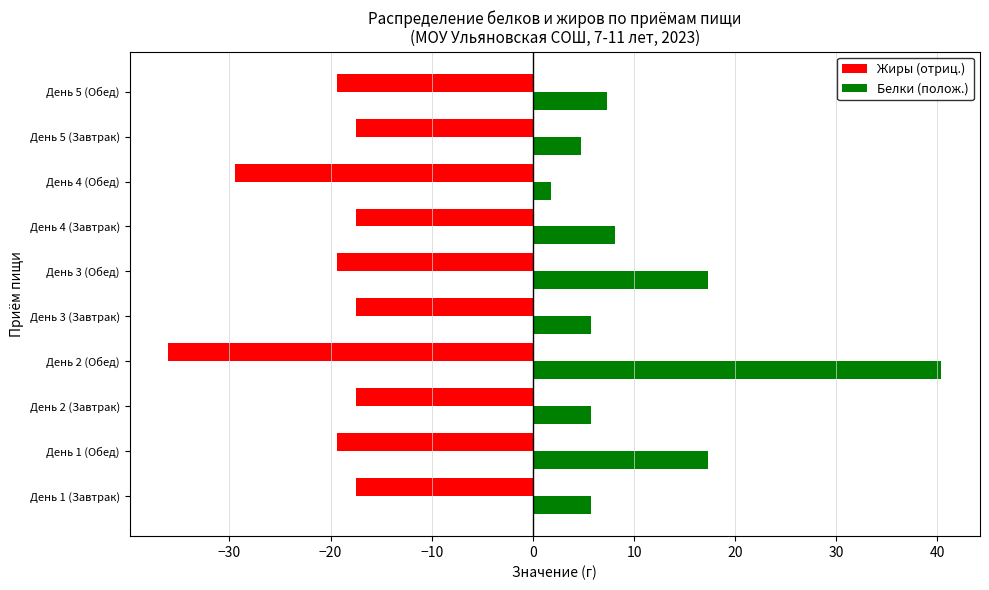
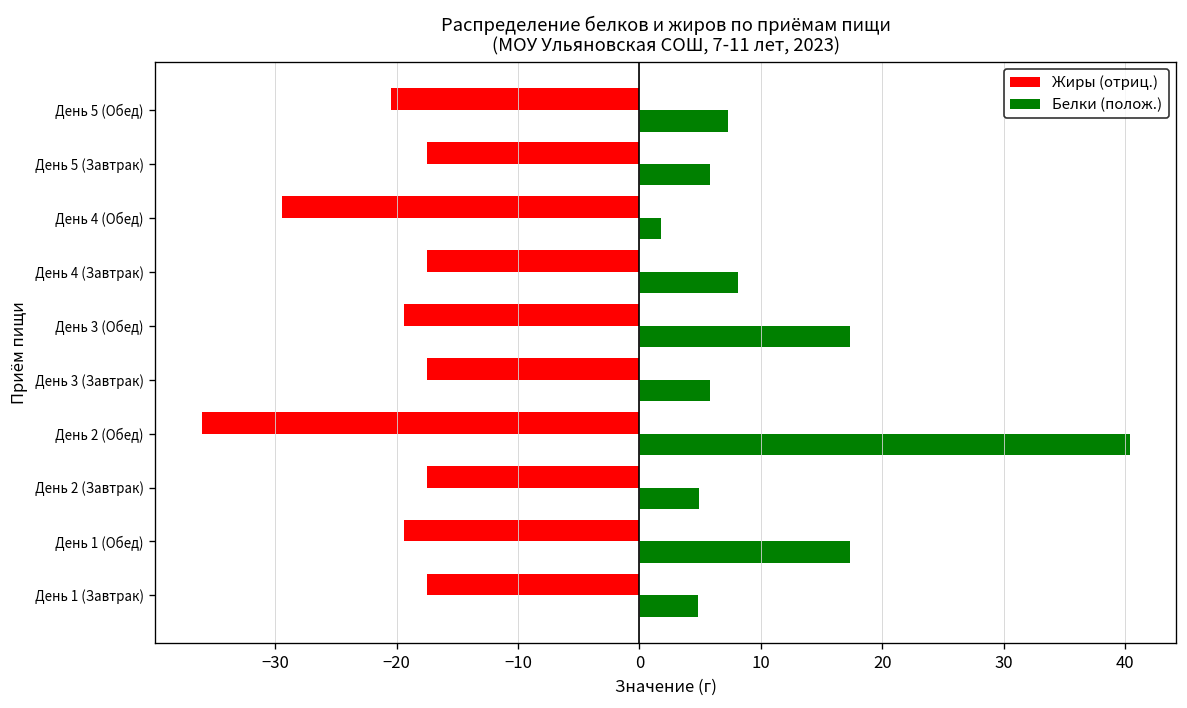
Жиры (отриц.), День 5 (Обед): -19.4 -> -20.5
Белки (полож.), День 5 (Завтрак): 4.8 -> 5.8
Белки (полож.), День 2 (Завтрак): 5.8 -> 4.9
Белки (полож.), День 1 (Завтрак): 5.8 -> 4.8
